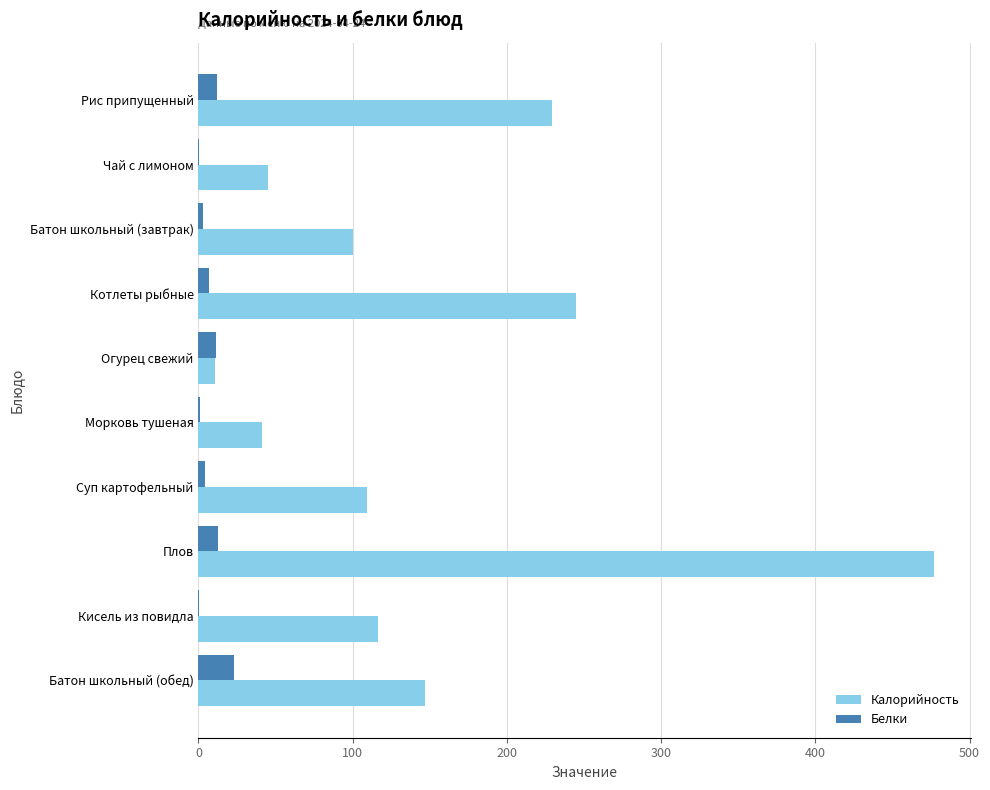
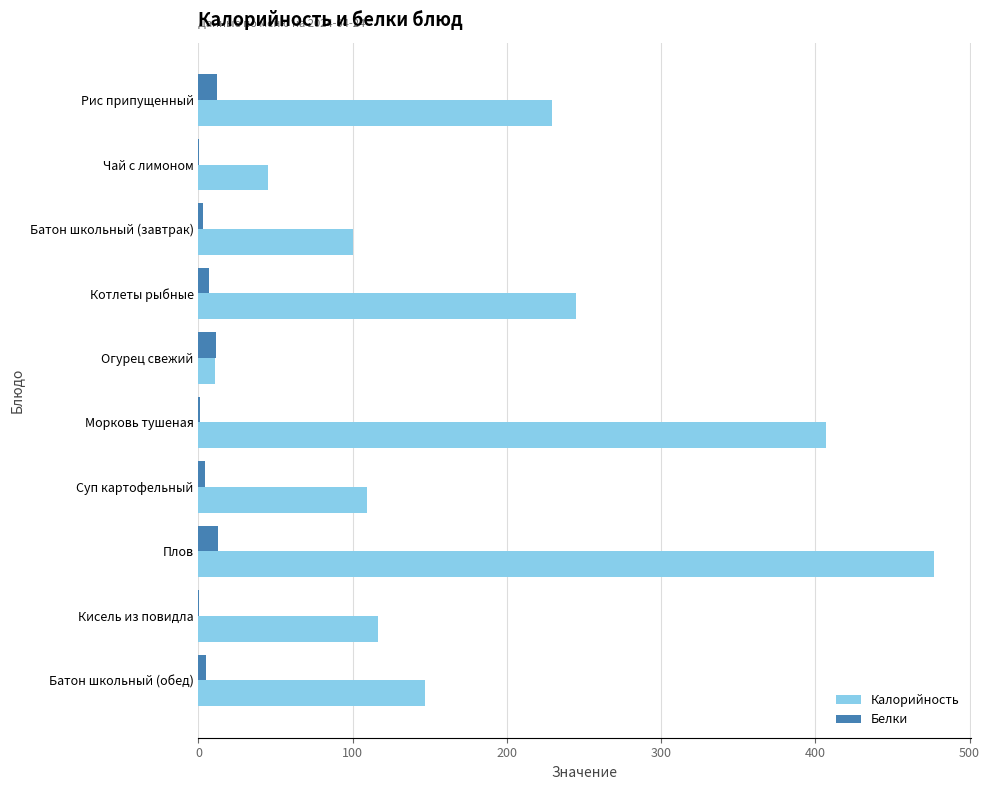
Калорийность, Морковь тушеная: 41 -> 407
Белки, Батон школьный (обед): 23 -> 5
